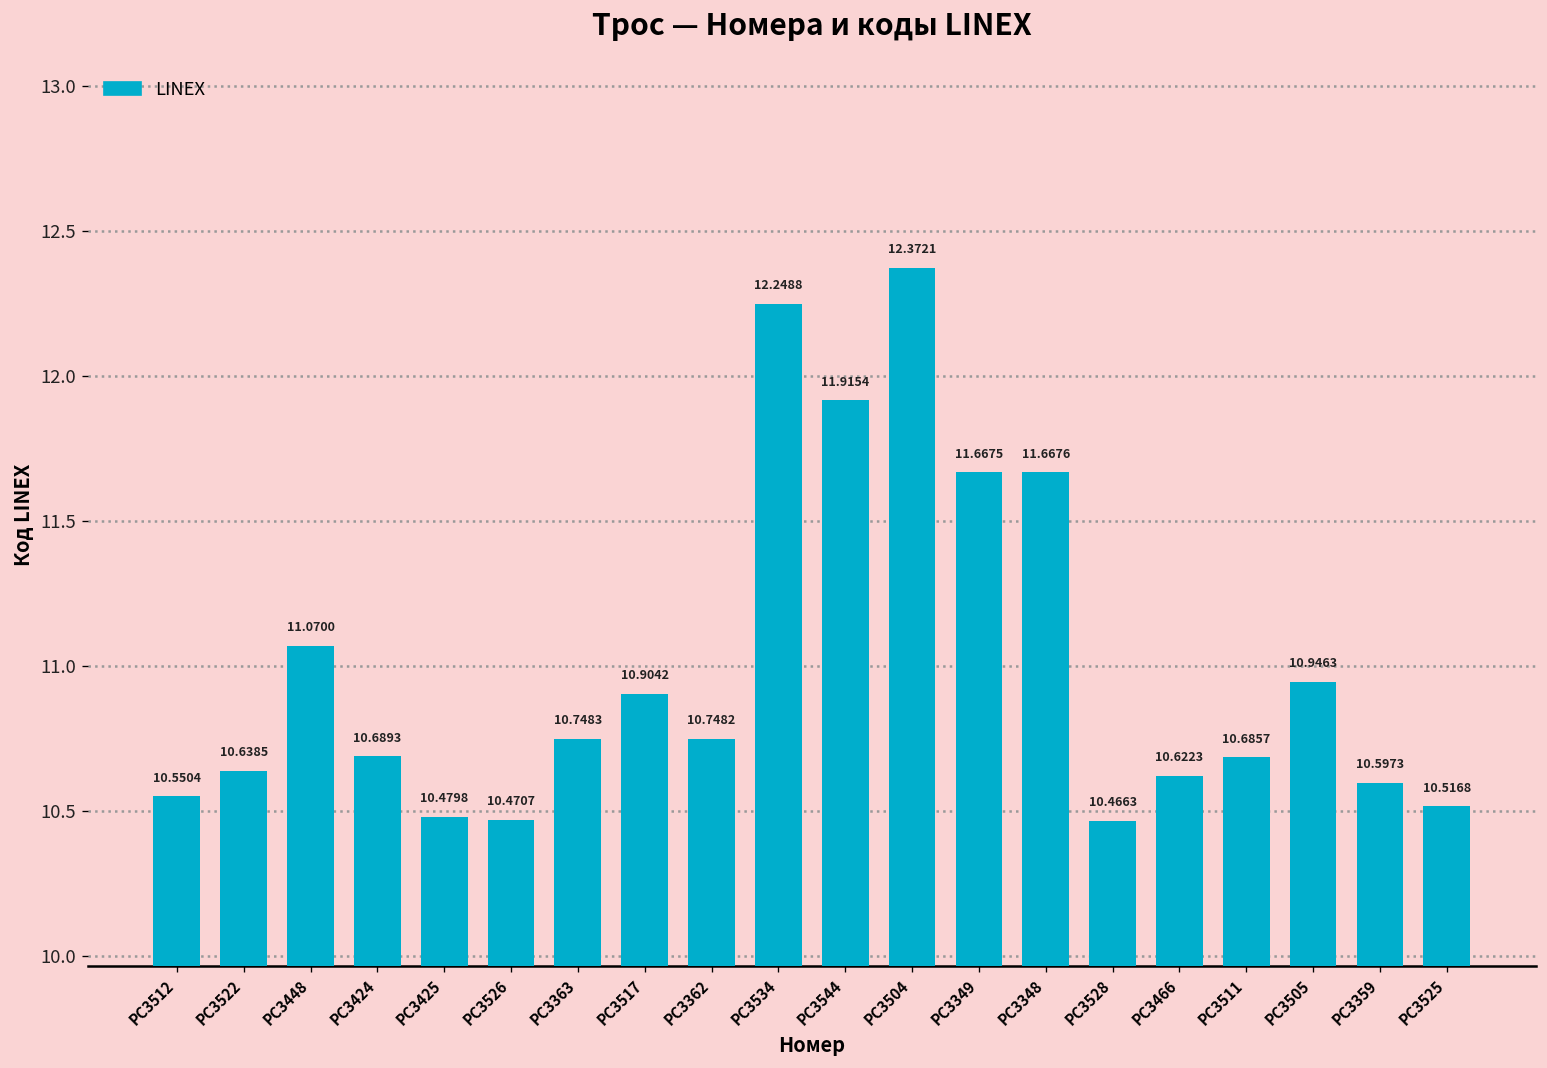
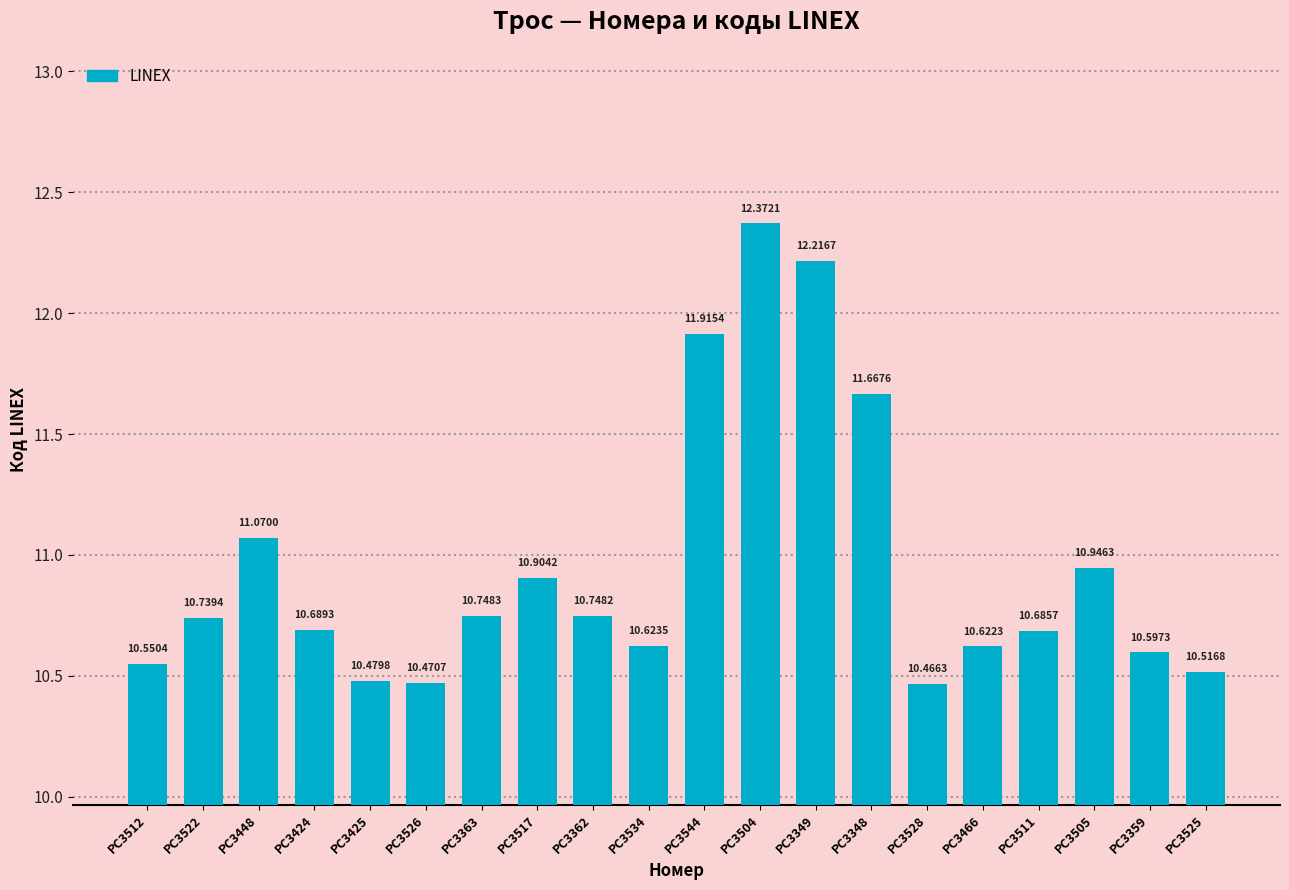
PC3522: 10.6385 -> 10.7394
PC3534: 12.2488 -> 10.6235
PC3349: 11.6675 -> 12.2167
